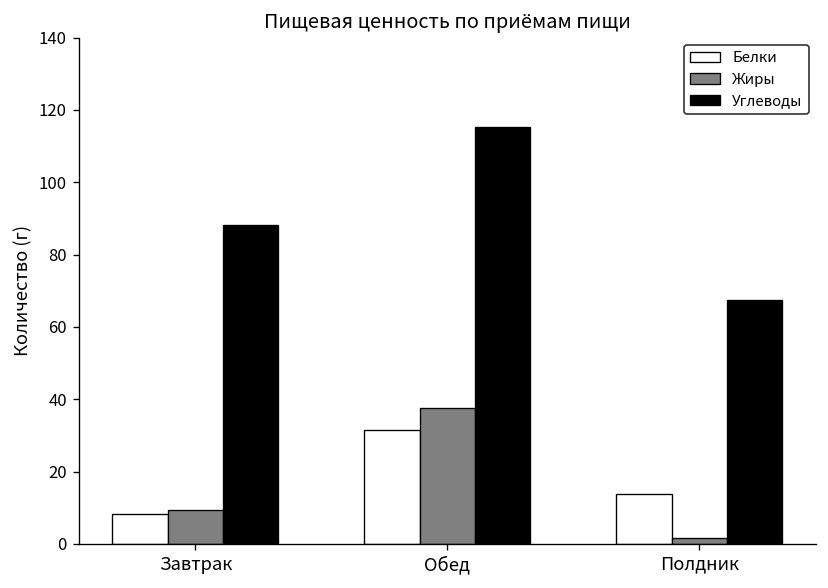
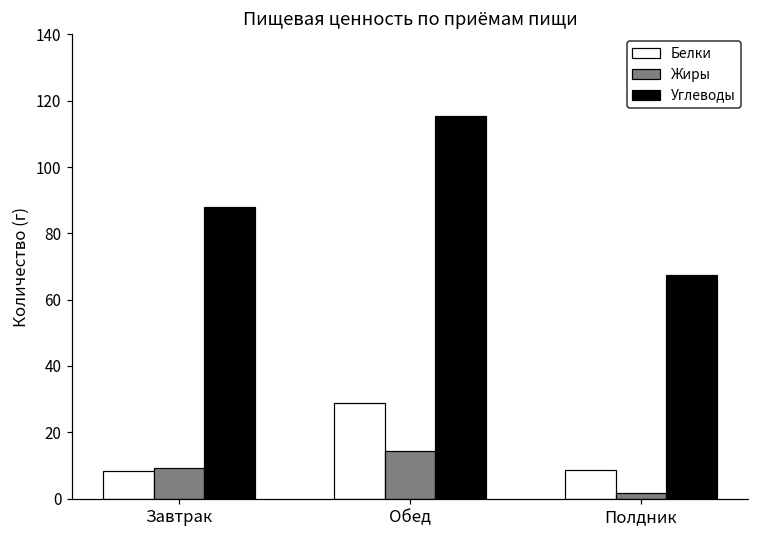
Белки, Обед: 31 -> 29
Жиры, Обед: 38 -> 14
Белки, Полдник: 14 -> 9
